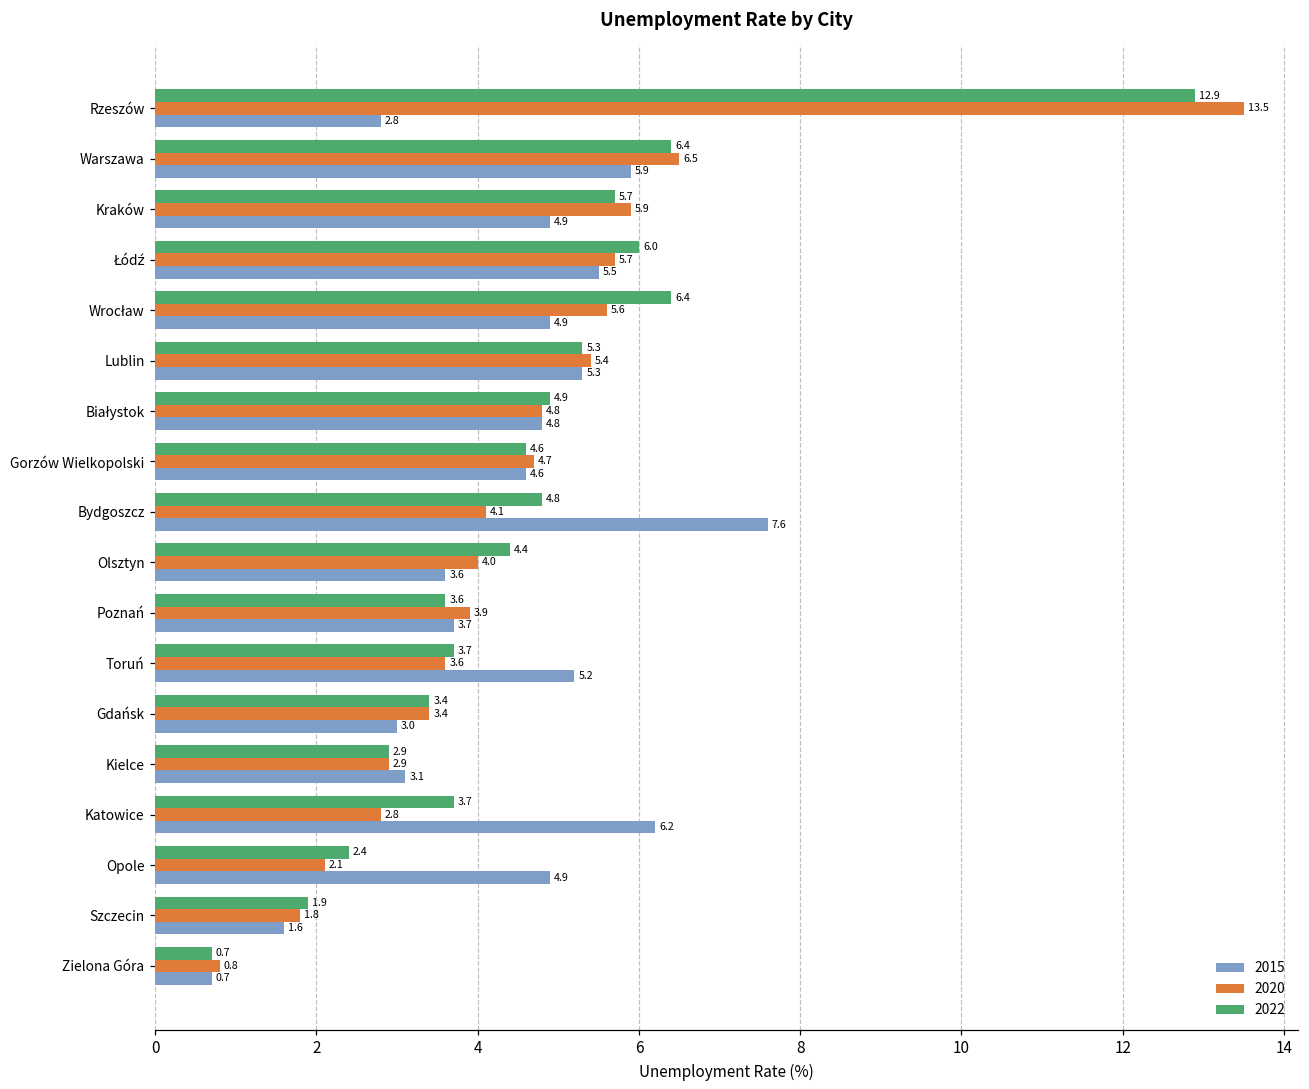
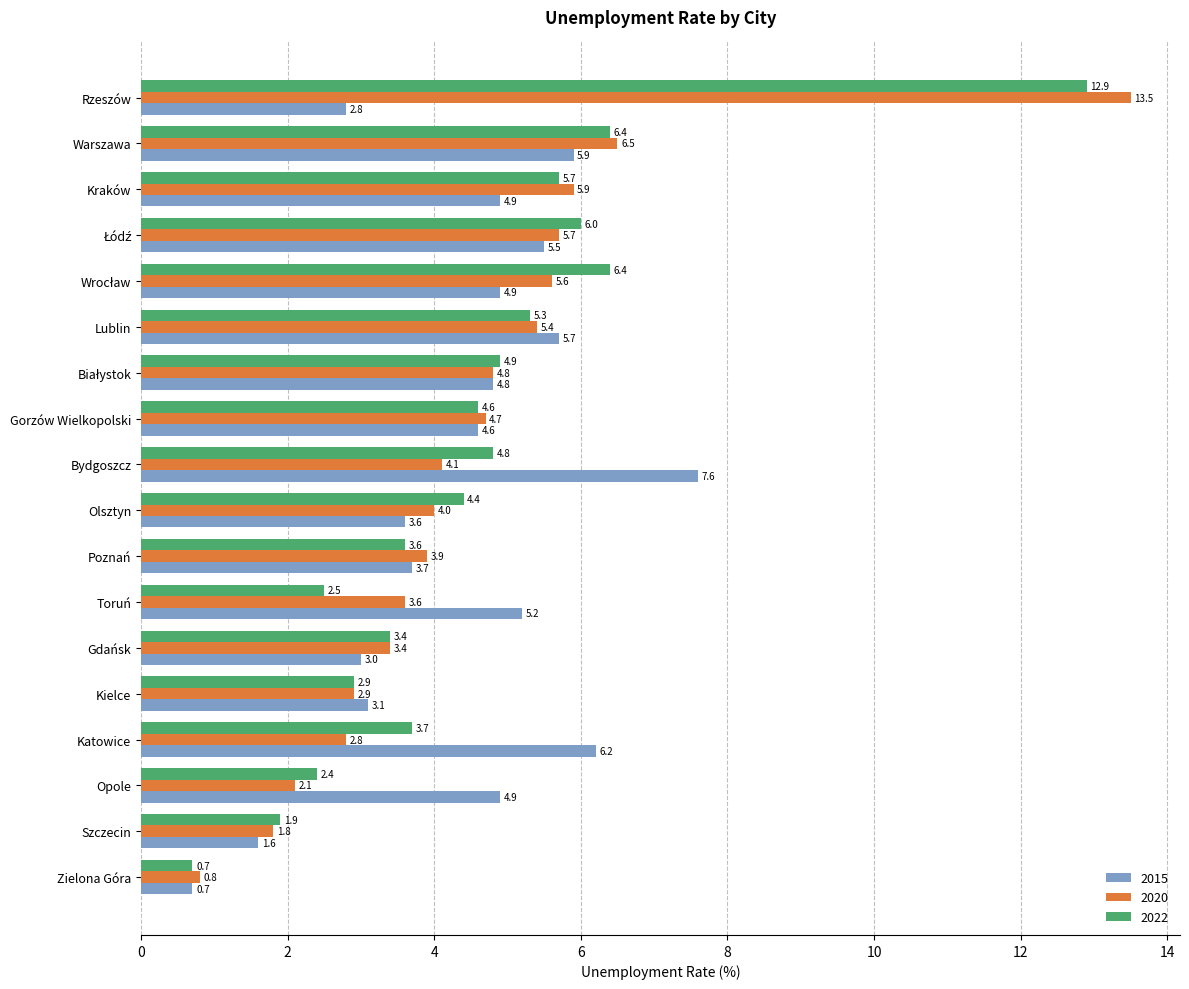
2015, Lublin: 5.3 -> 5.7
2022, Toruń: 3.7 -> 2.5
